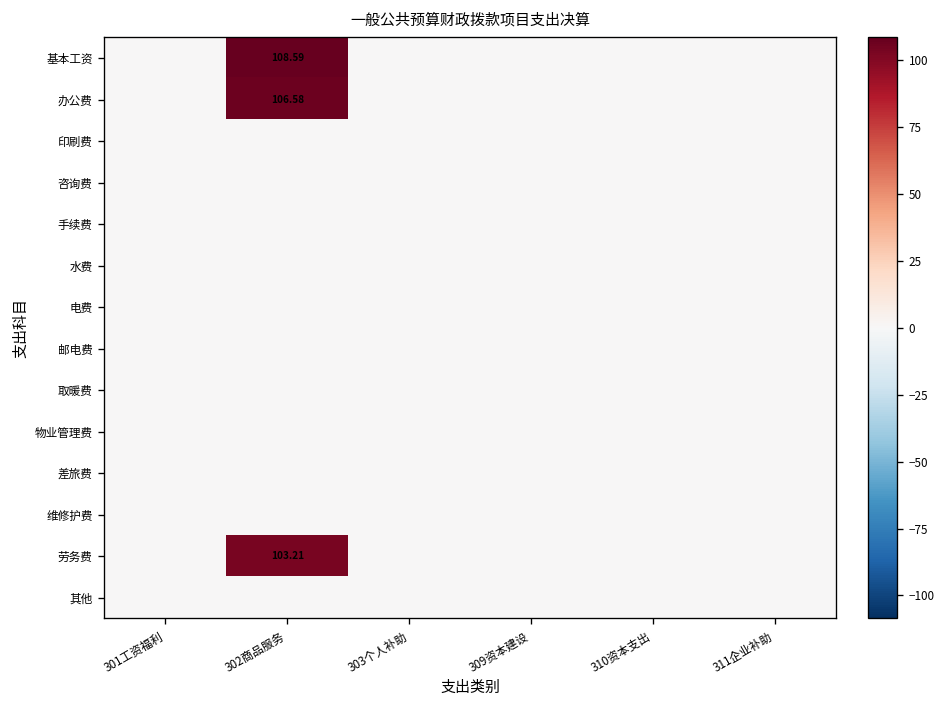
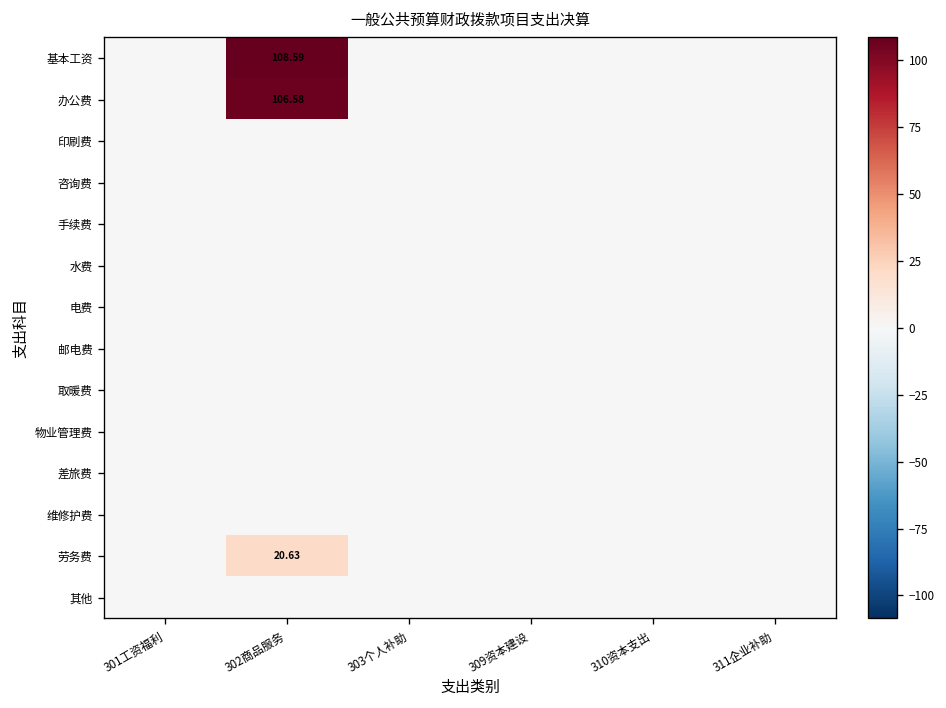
劳务费, 302商品服务: 103.21 -> 20.63
